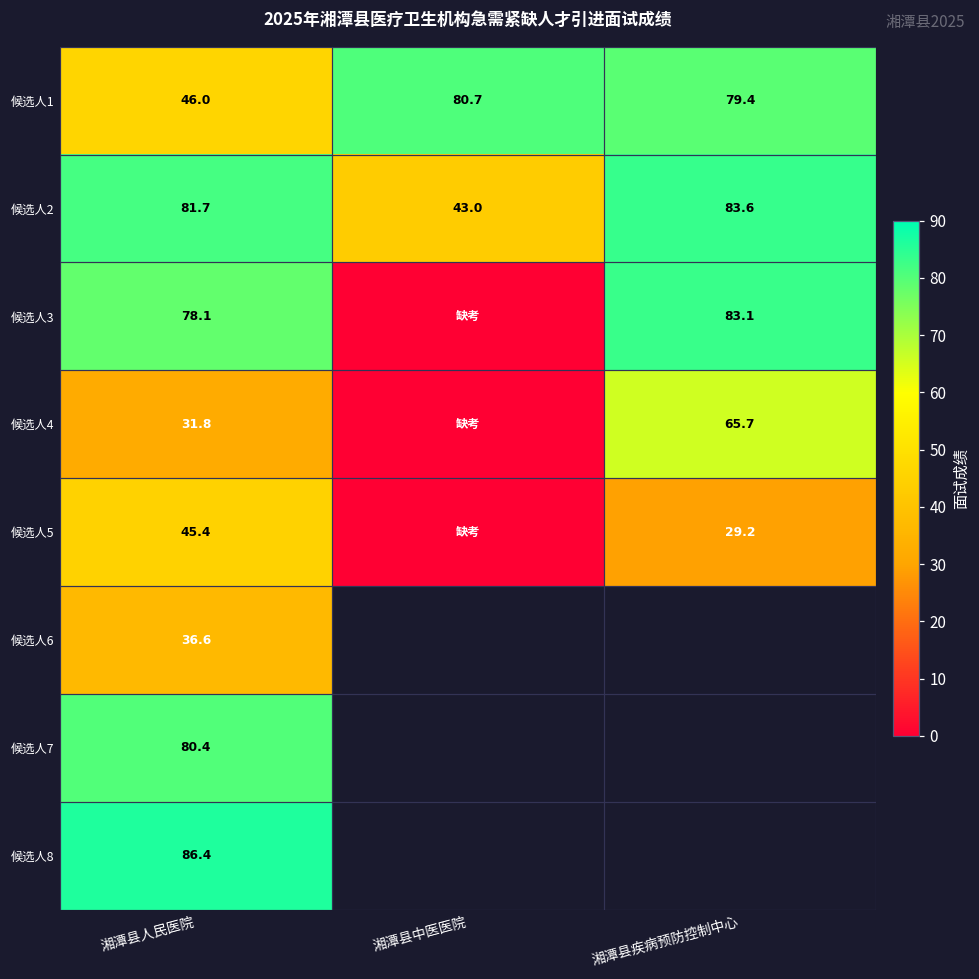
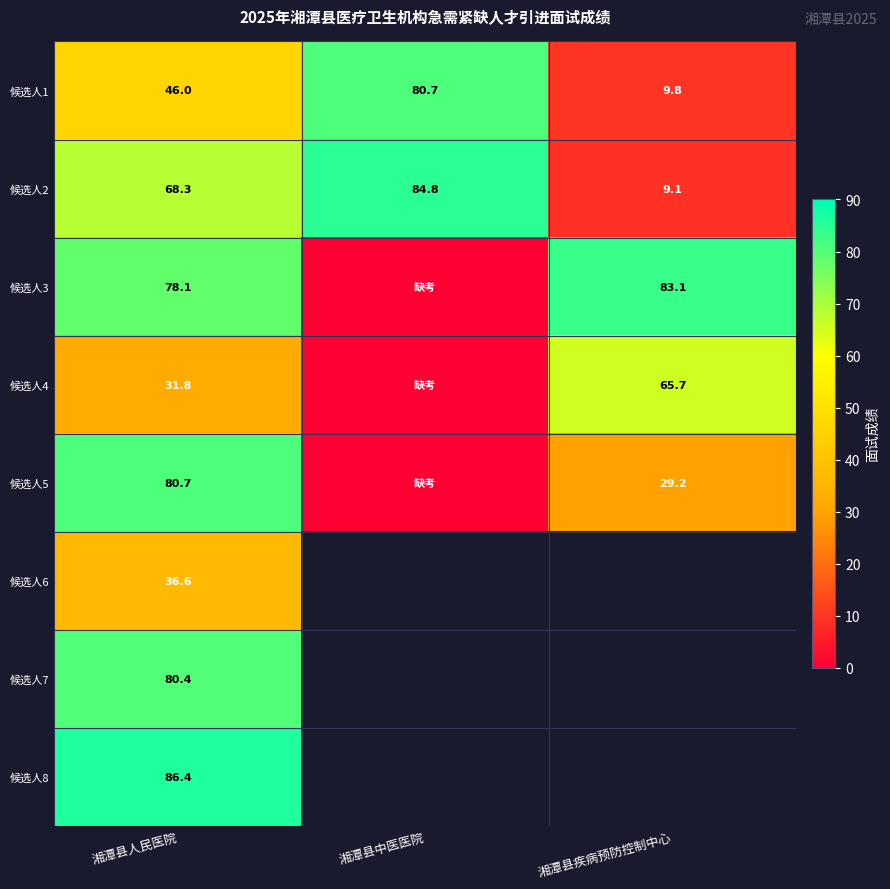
候选人1, 湘潭县疾病预防控制中心: 79.4 -> 9.8
候选人2, 湘潭县人民医院: 81.7 -> 68.3
候选人2, 湘潭县中医医院: 43.0 -> 84.8
候选人2, 湘潭县疾病预防控制中心: 83.6 -> 9.1
候选人5, 湘潭县人民医院: 45.4 -> 80.7
